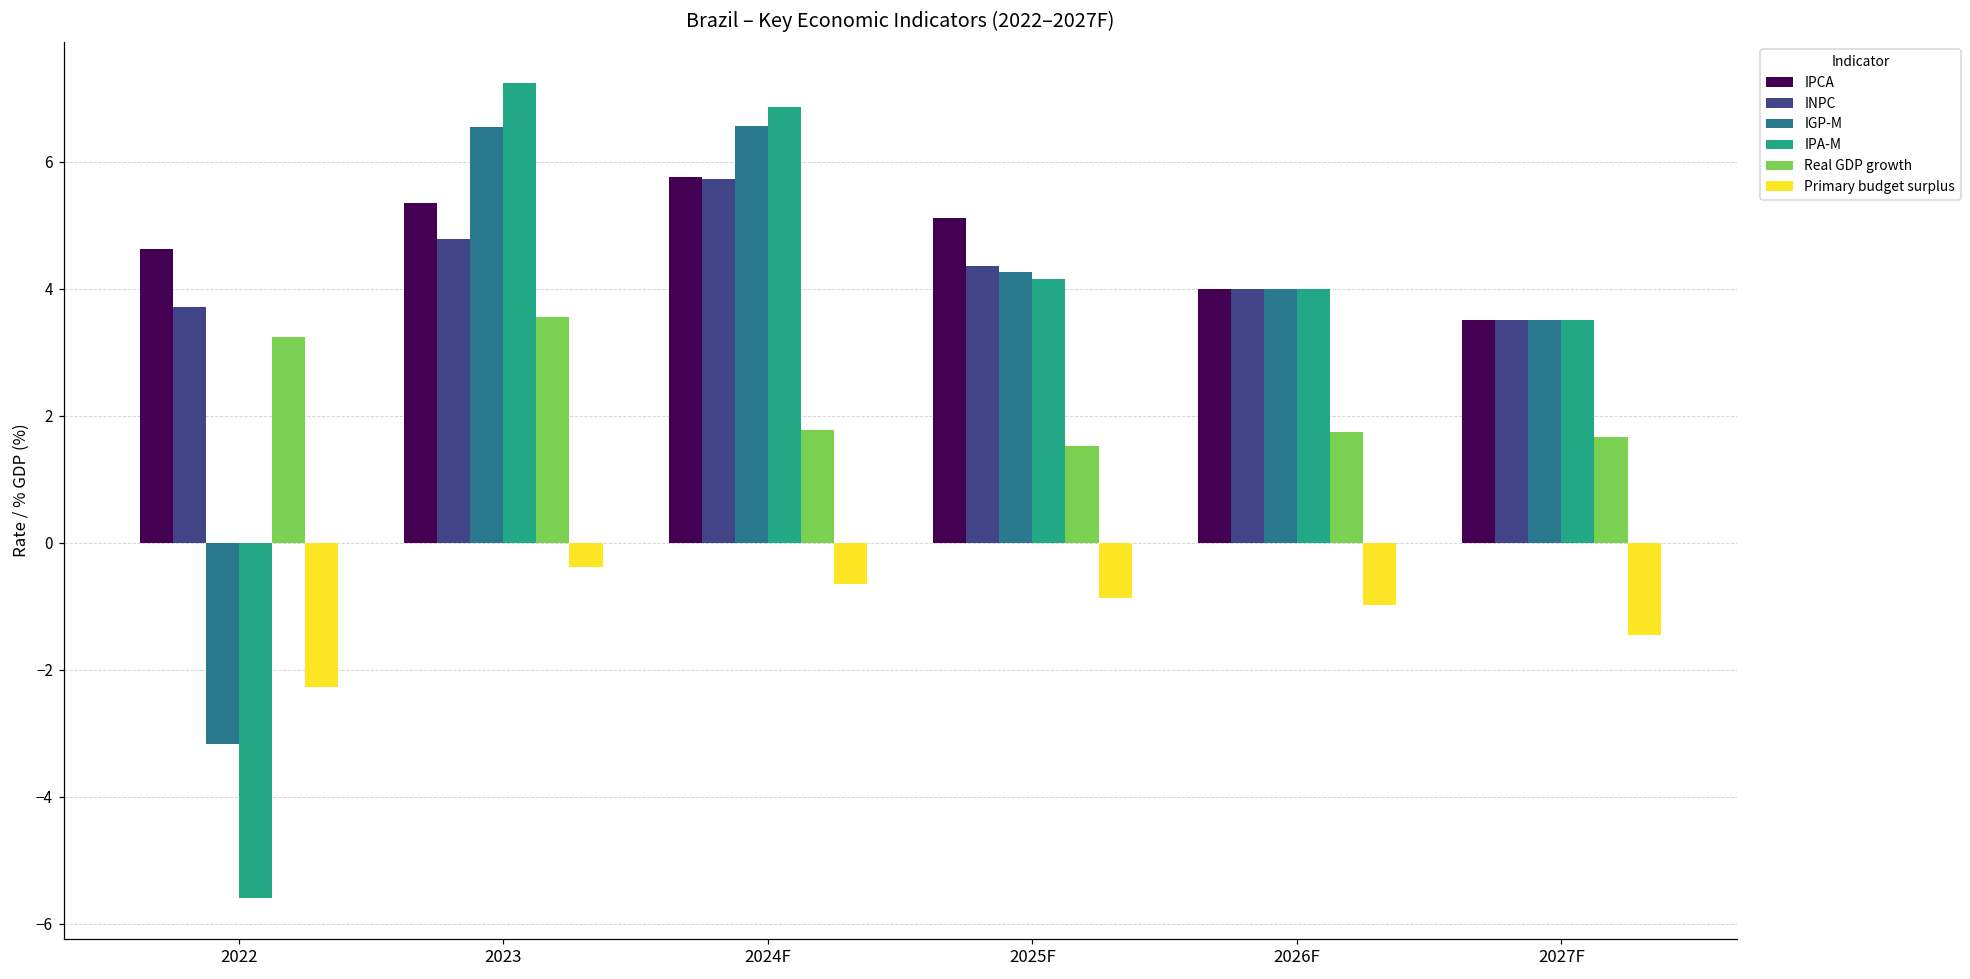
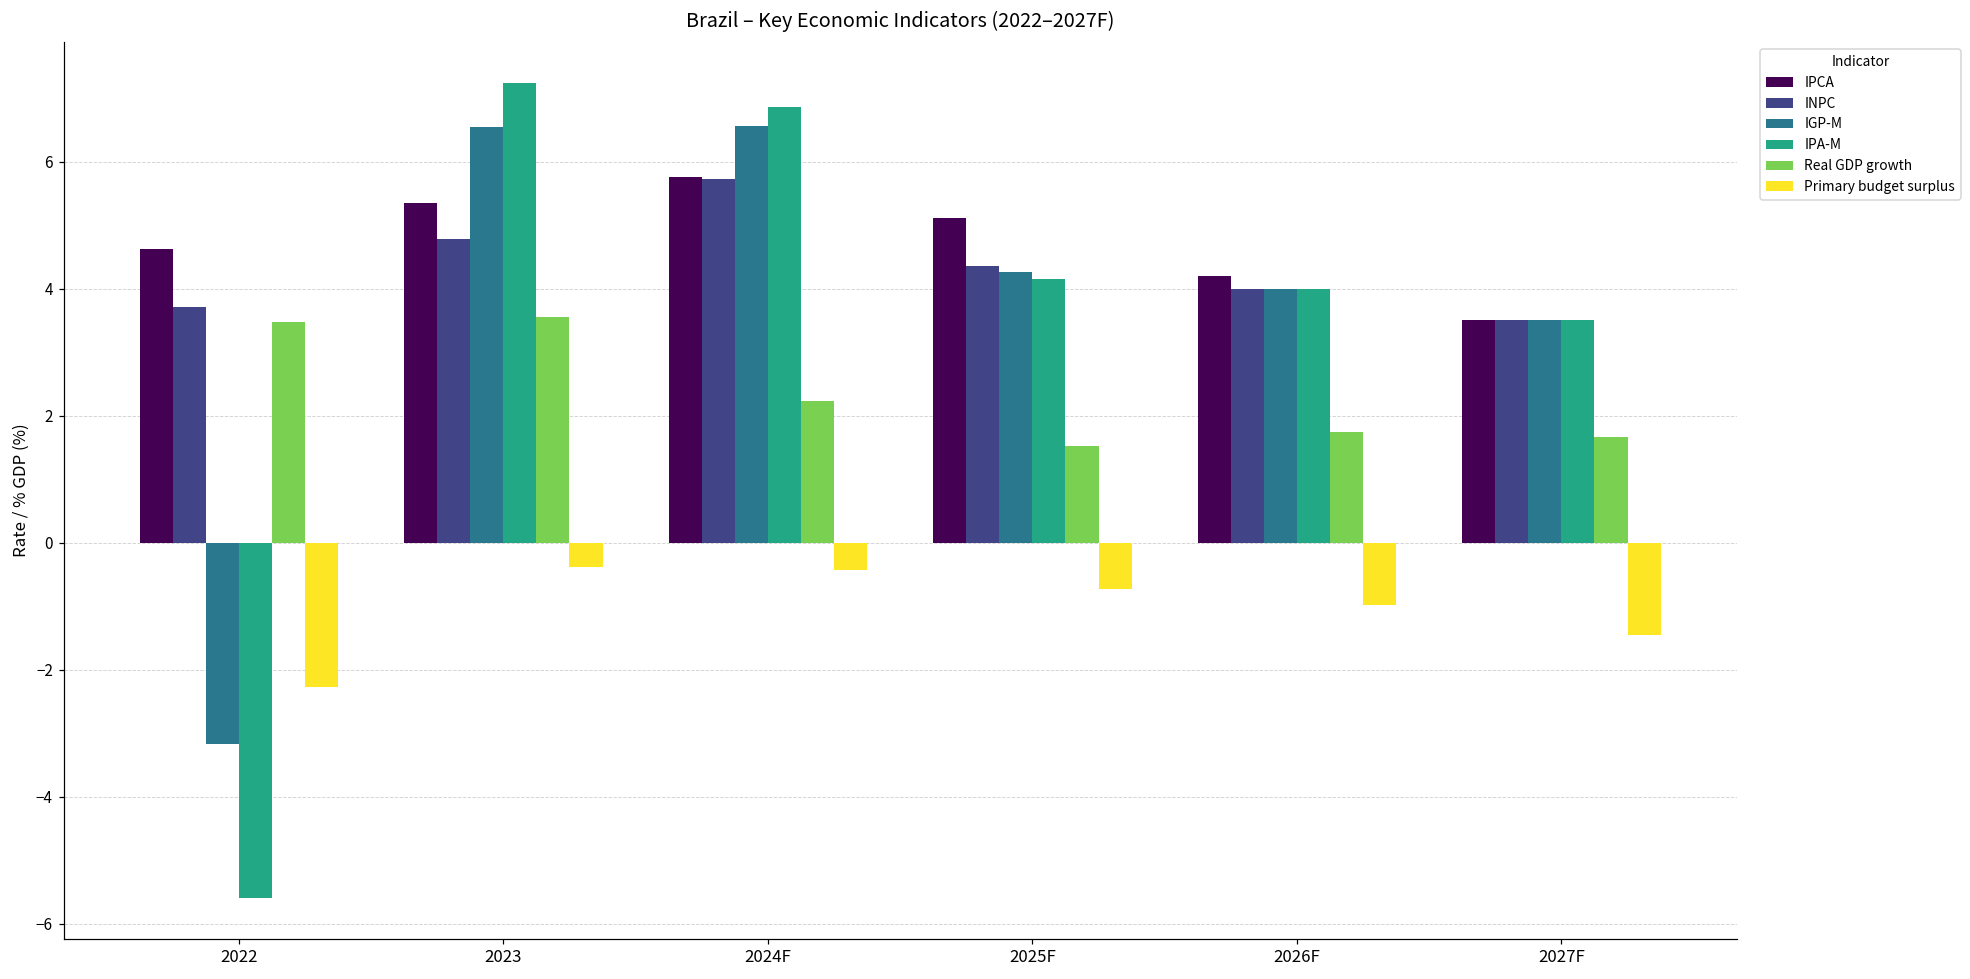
Real GDP growth, 2022: 3.2 -> 3.5
Real GDP growth, 2024F: 1.8 -> 2.2
Primary budget surplus, 2024F: -0.7 -> -0.4
Primary budget surplus, 2025F: -0.9 -> -0.7
IPCA, 2026F: 4.0 -> 4.2
